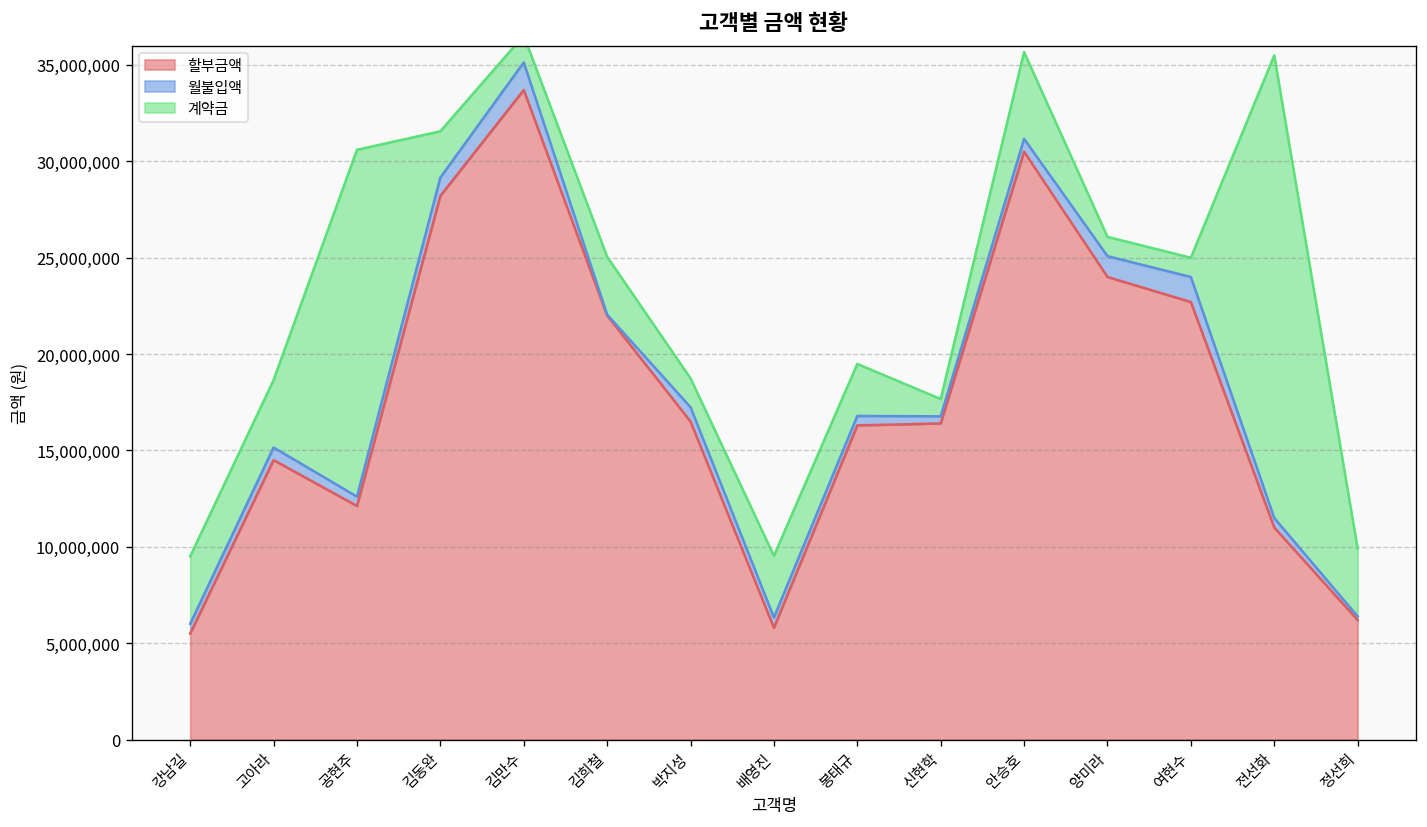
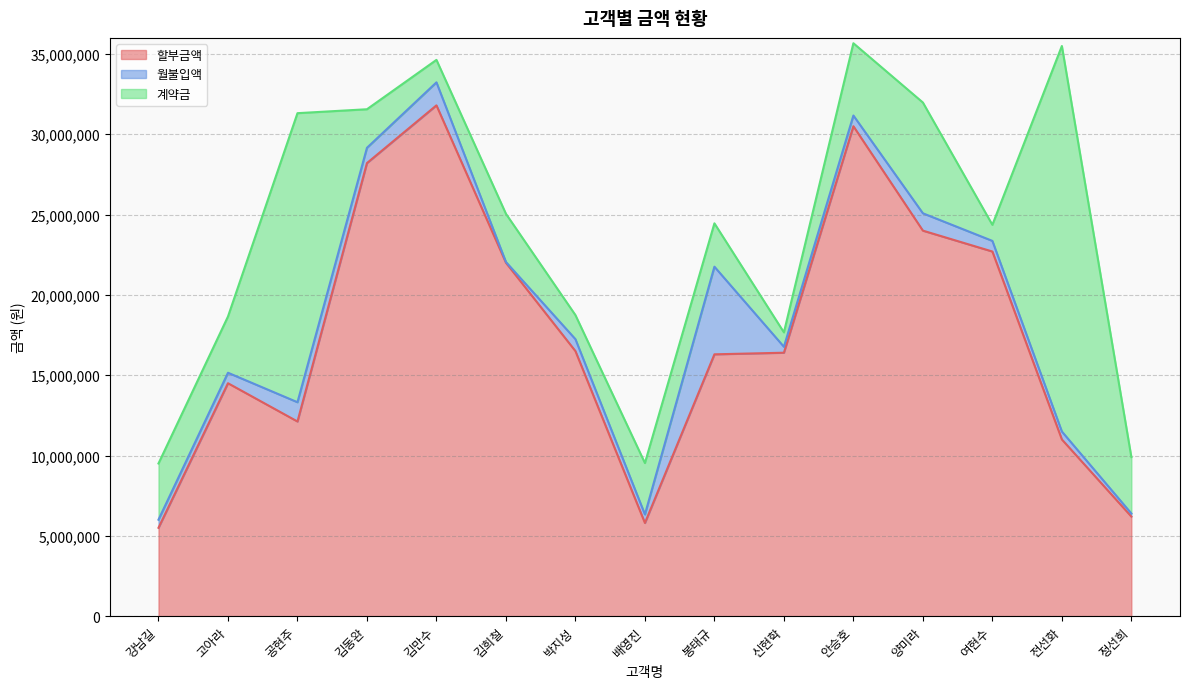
월불입액, 공현주: 500,000 -> 1,200,000
할부금액, 김만수: 33,700,000 -> 31,800,000
월불입액, 봉태규: 500,000 -> 5,500,000
계약금, 양미라: 1,000,000 -> 6,900,000
월불입액, 여현수: 1,300,000 -> 700,000
